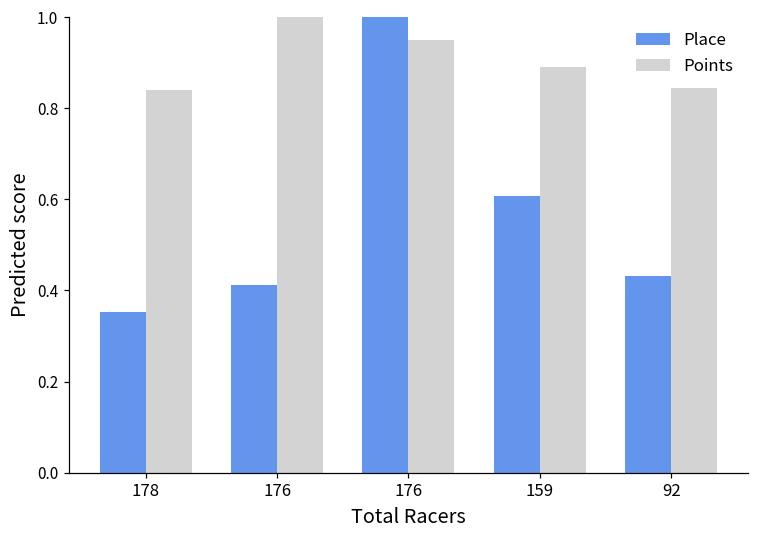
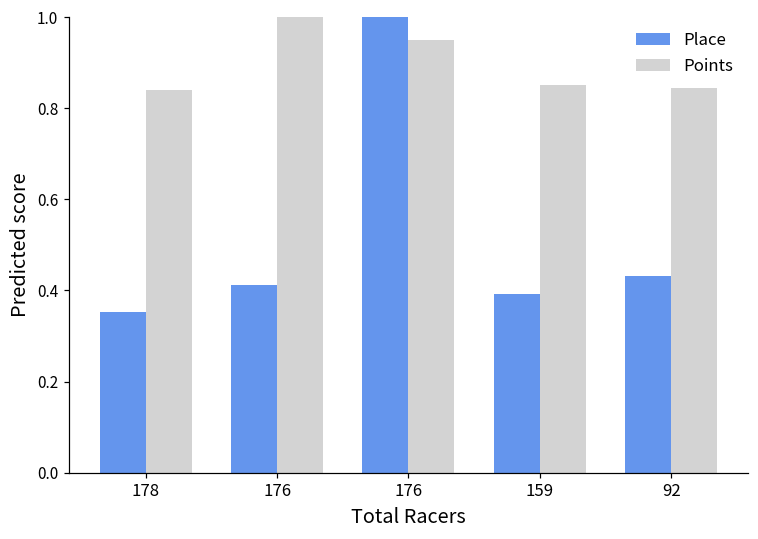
Place, 159: 0.61 -> 0.39
Points, 159: 0.89 -> 0.85
